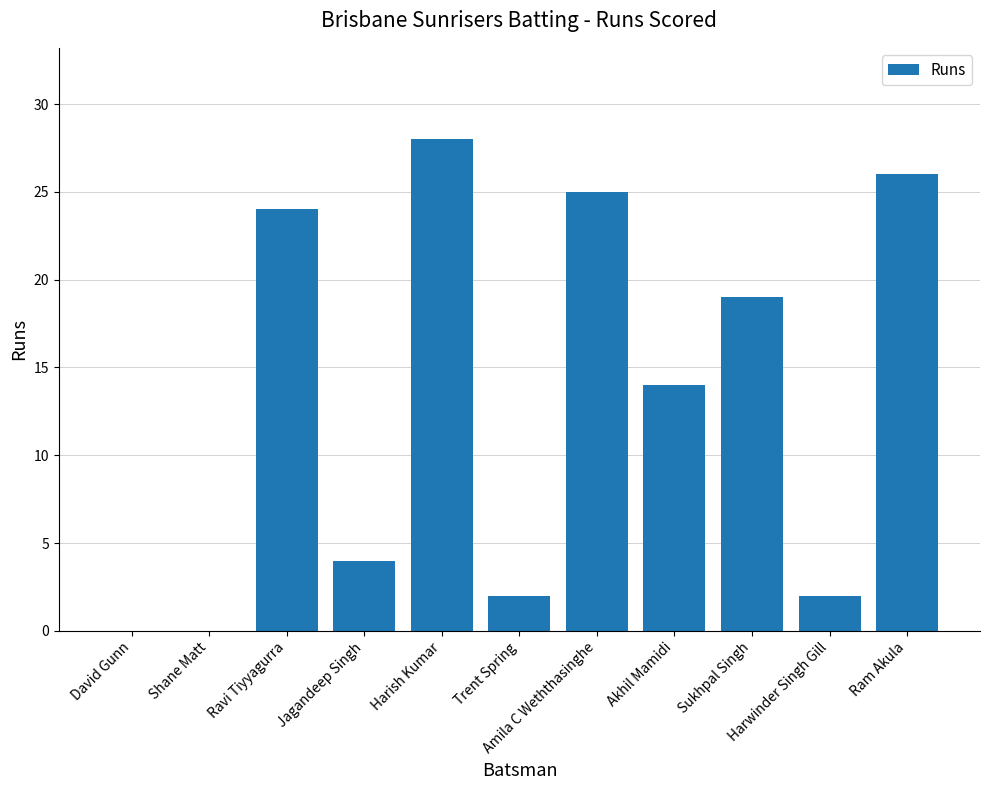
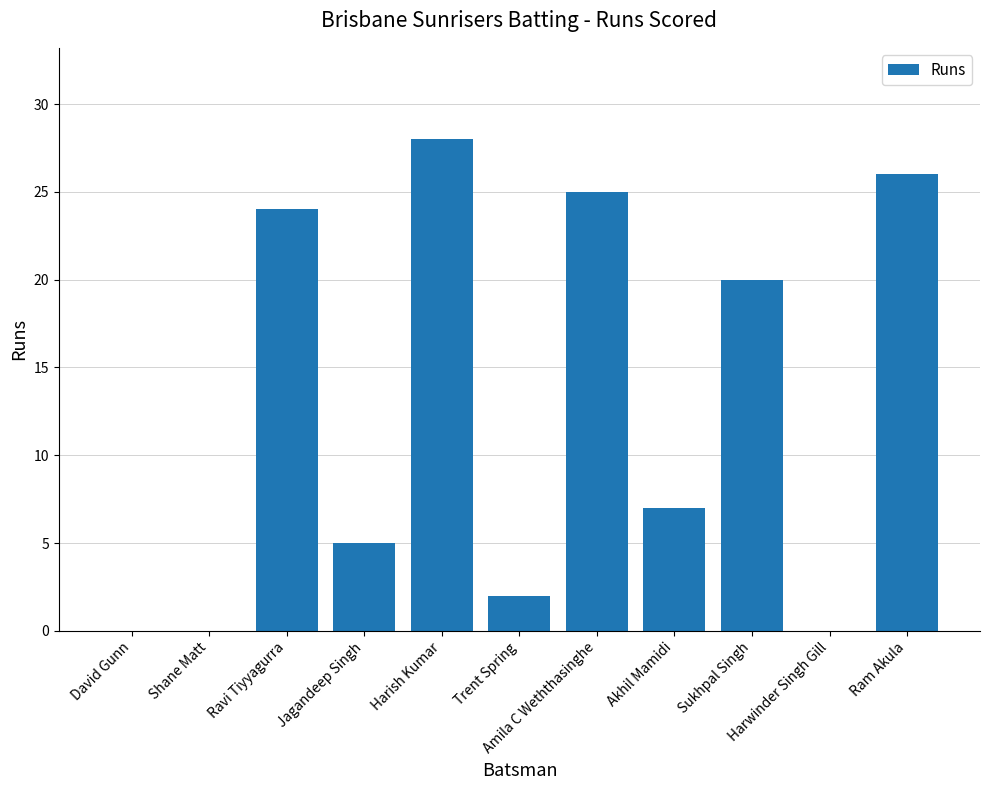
Jagandeep Singh: 4 -> 5
Akhil Mamidi: 14 -> 7
Sukhpal Singh: 19 -> 20
Harwinder Singh Gill: 2 -> 0
